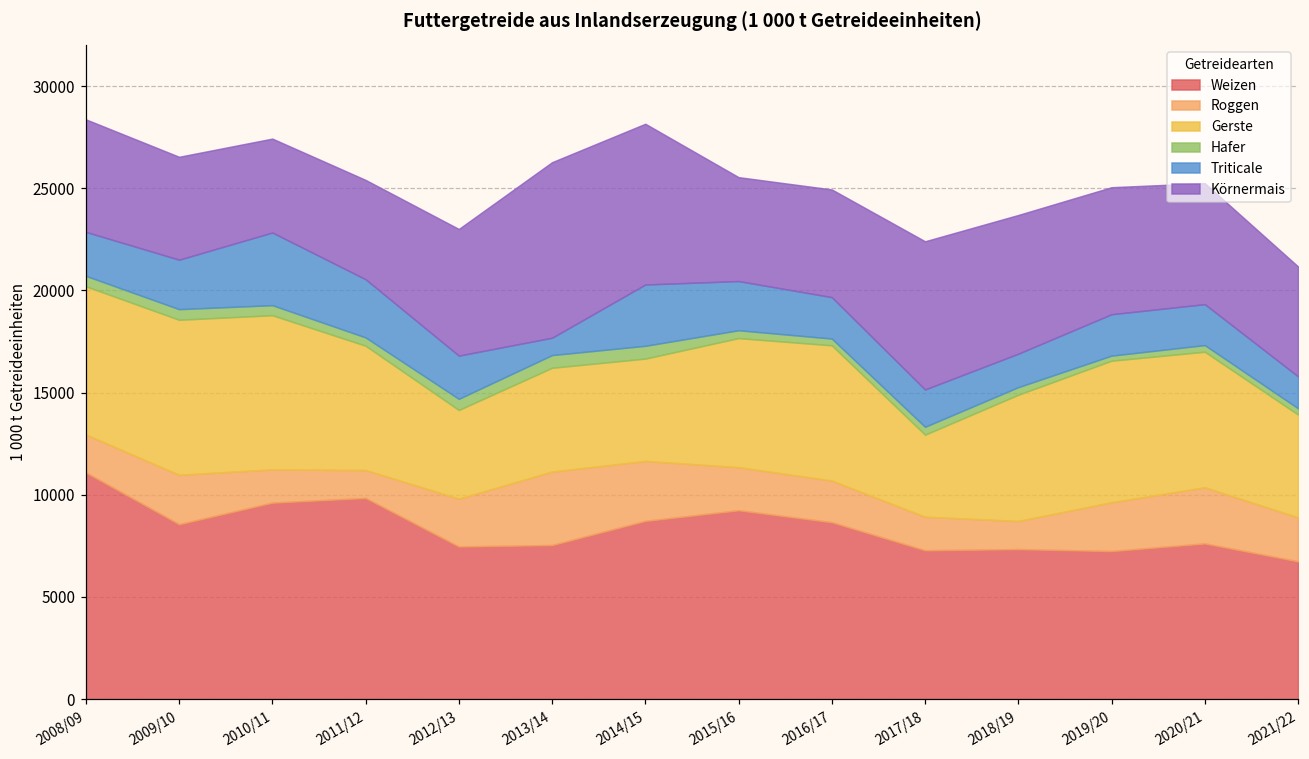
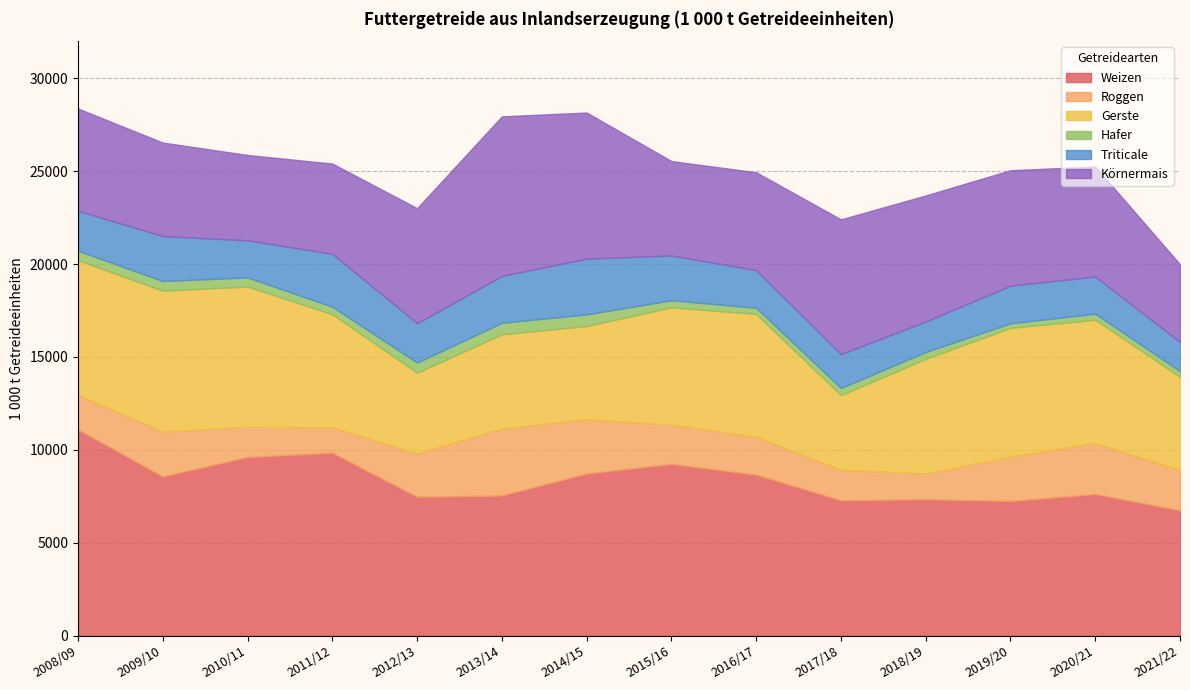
Triticale, 2010/11: 3600 -> 2000
Triticale, 2013/14: 800 -> 2500
Körnermais, 2021/22: 5400 -> 4200
